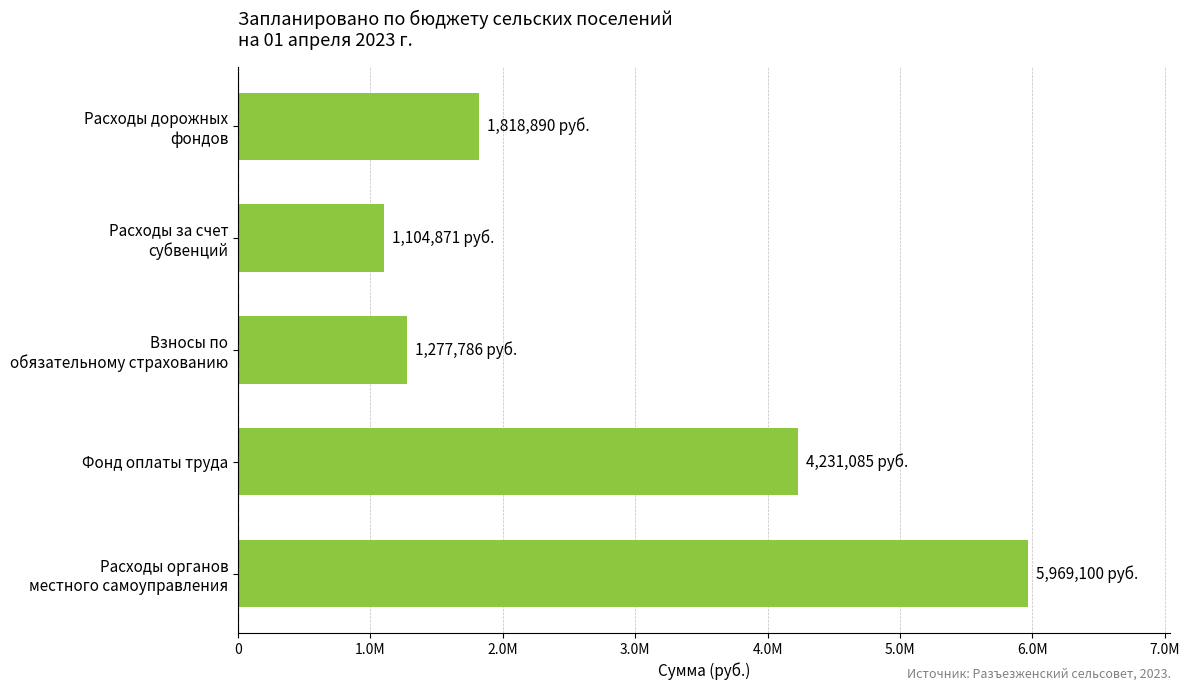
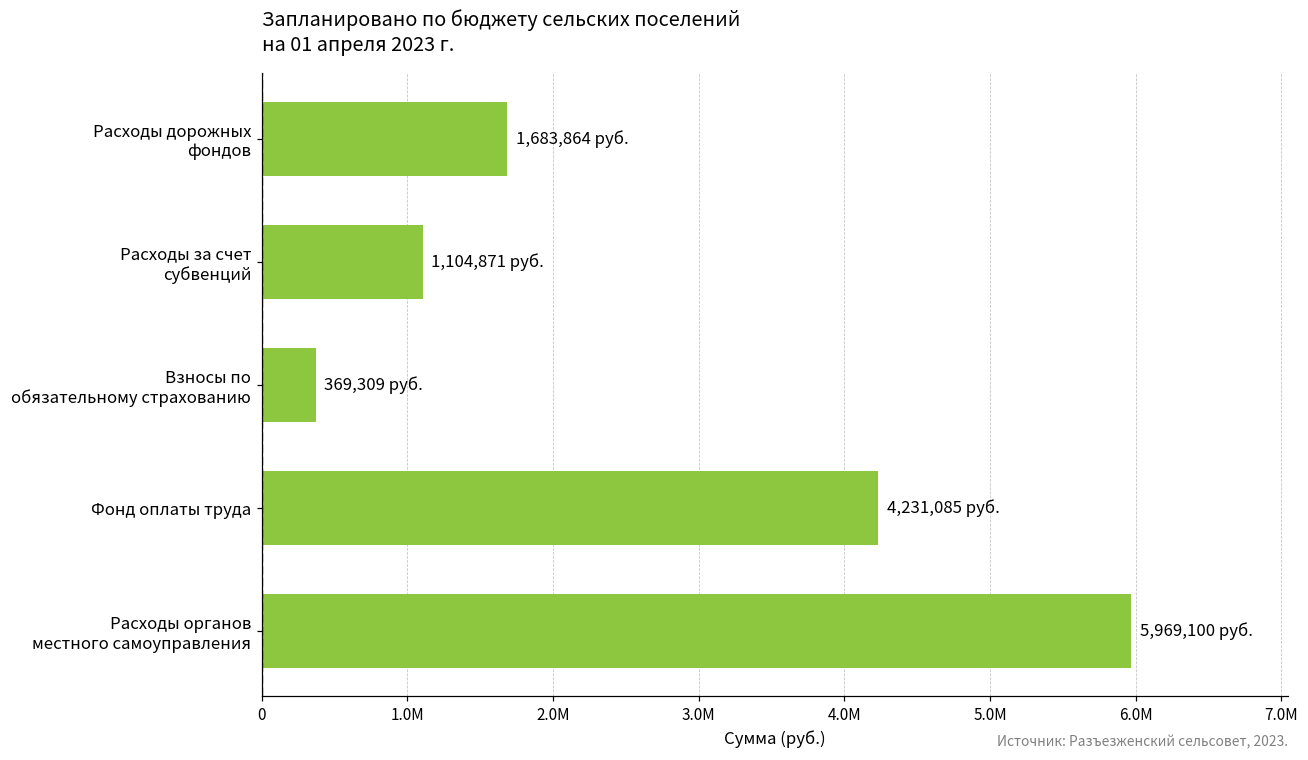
Расходы дорожных фондов: 1,818,890 -> 1,683,864
Взносы по обязательному страхованию: 1,277,786 -> 369,309
